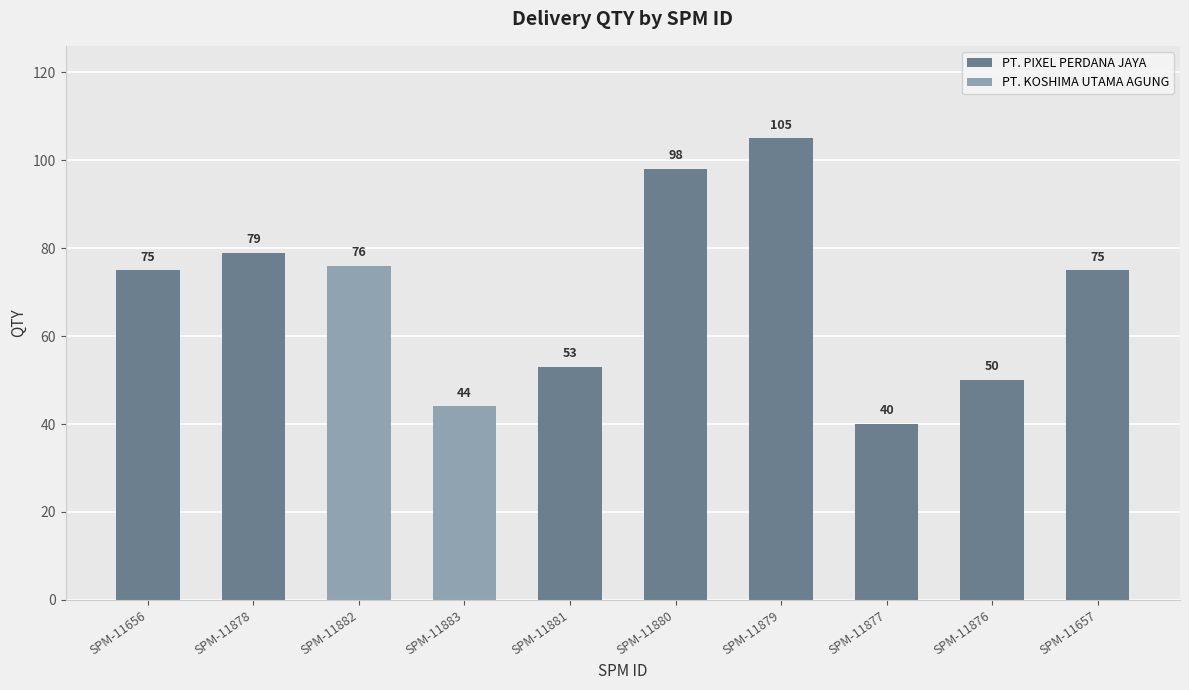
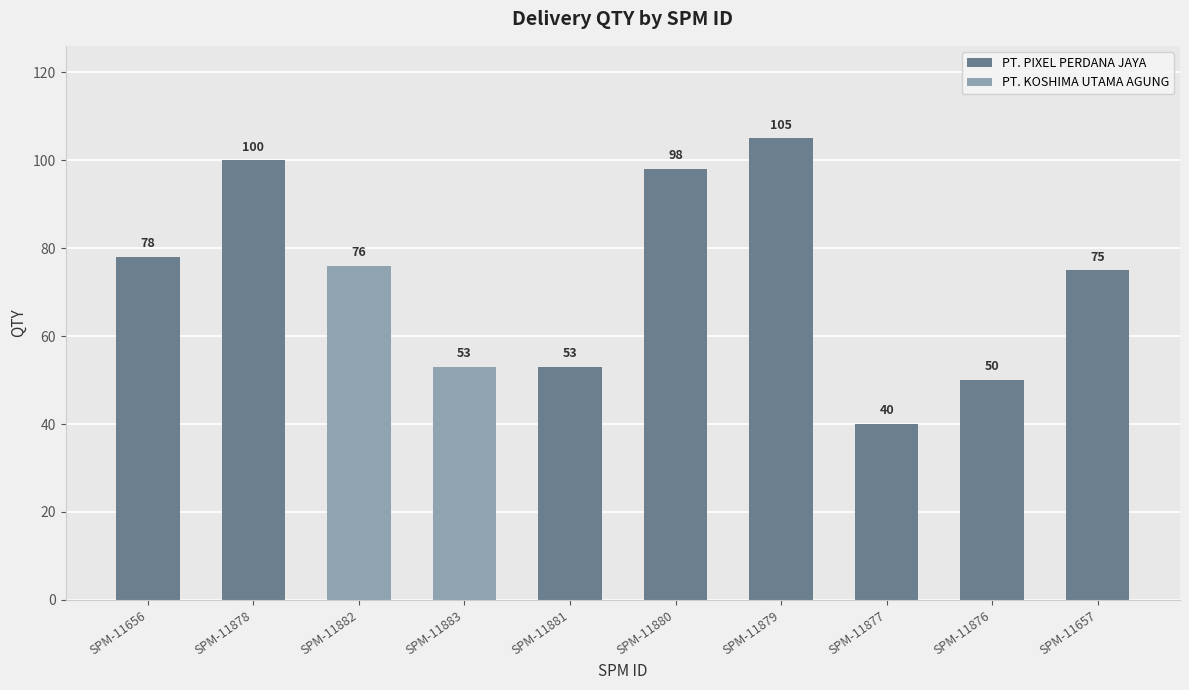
PT. PIXEL PERDANA JAYA, SPM-11656: 75 -> 78
PT. PIXEL PERDANA JAYA, SPM-11878: 79 -> 100
PT. KOSHIMA UTAMA AGUNG, SPM-11883: 44 -> 53
